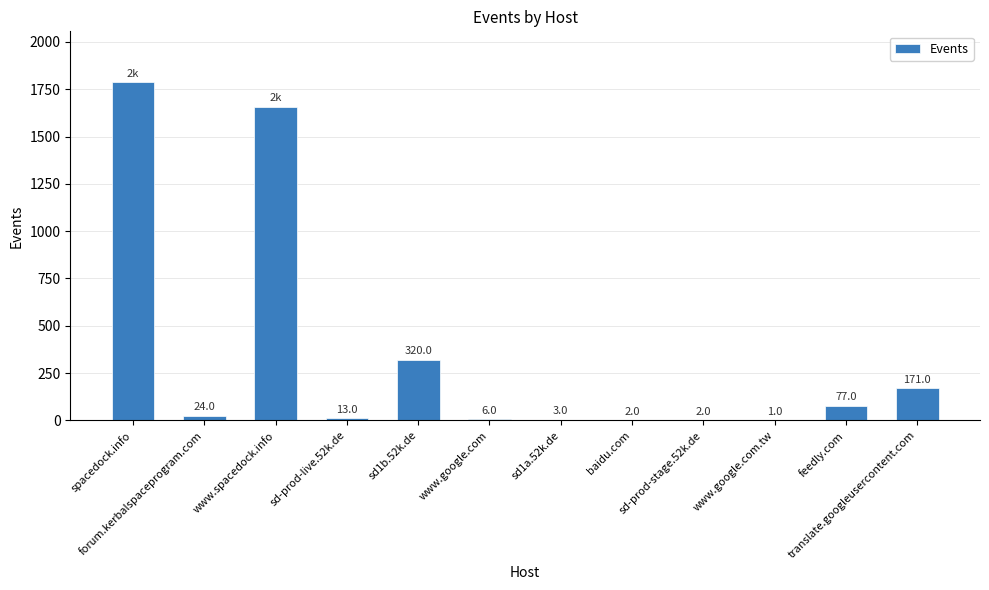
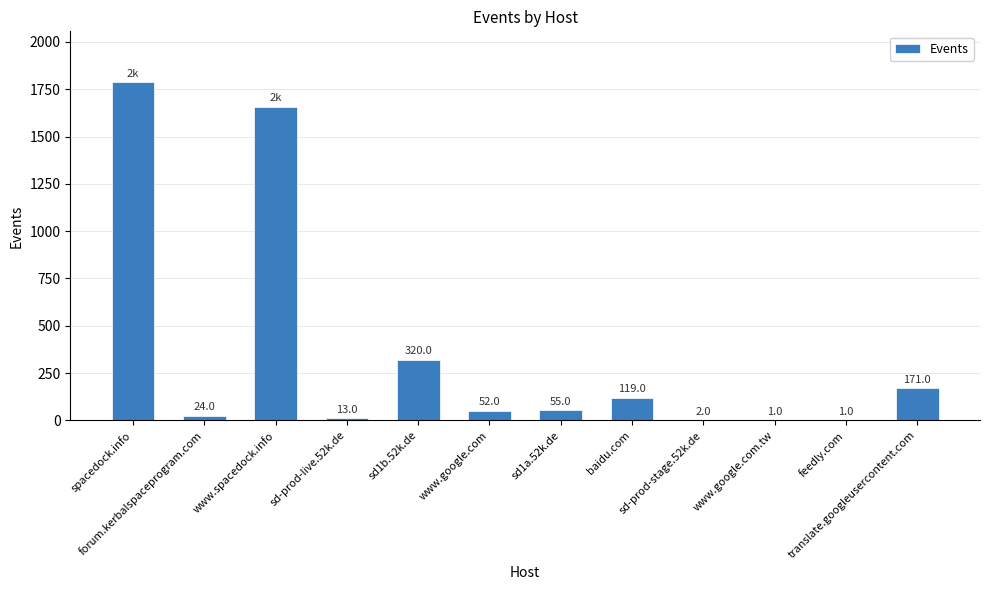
www.google.com: 6.0 -> 52.0
sd1a.52k.de: 3.0 -> 55.0
baidu.com: 2.0 -> 119.0
feedly.com: 77.0 -> 1.0
